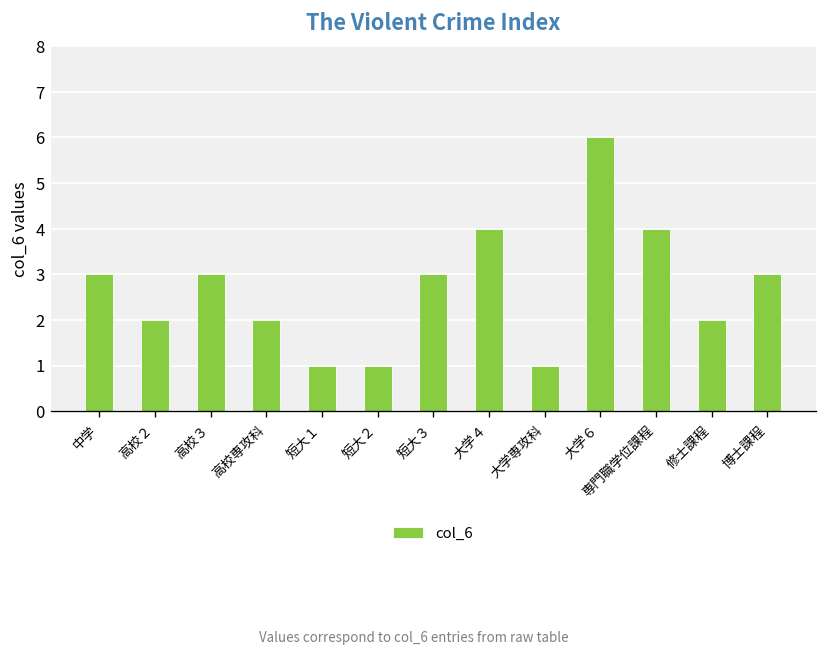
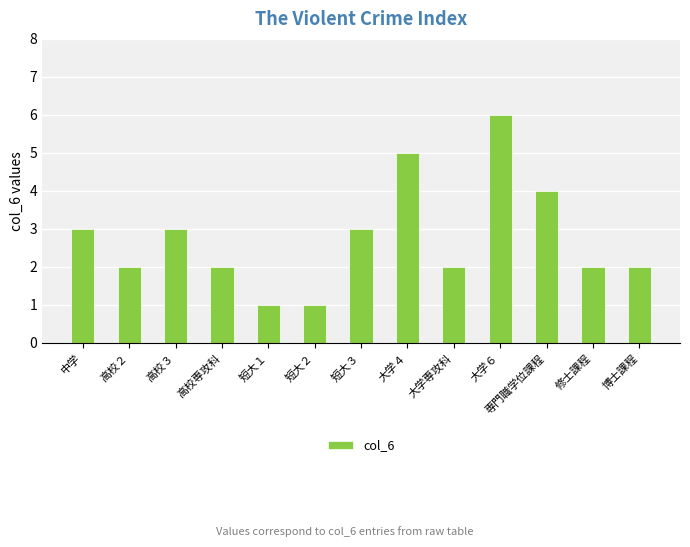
大学４: 4 -> 5
大学専攻科: 1 -> 2
博士課程: 3 -> 2
